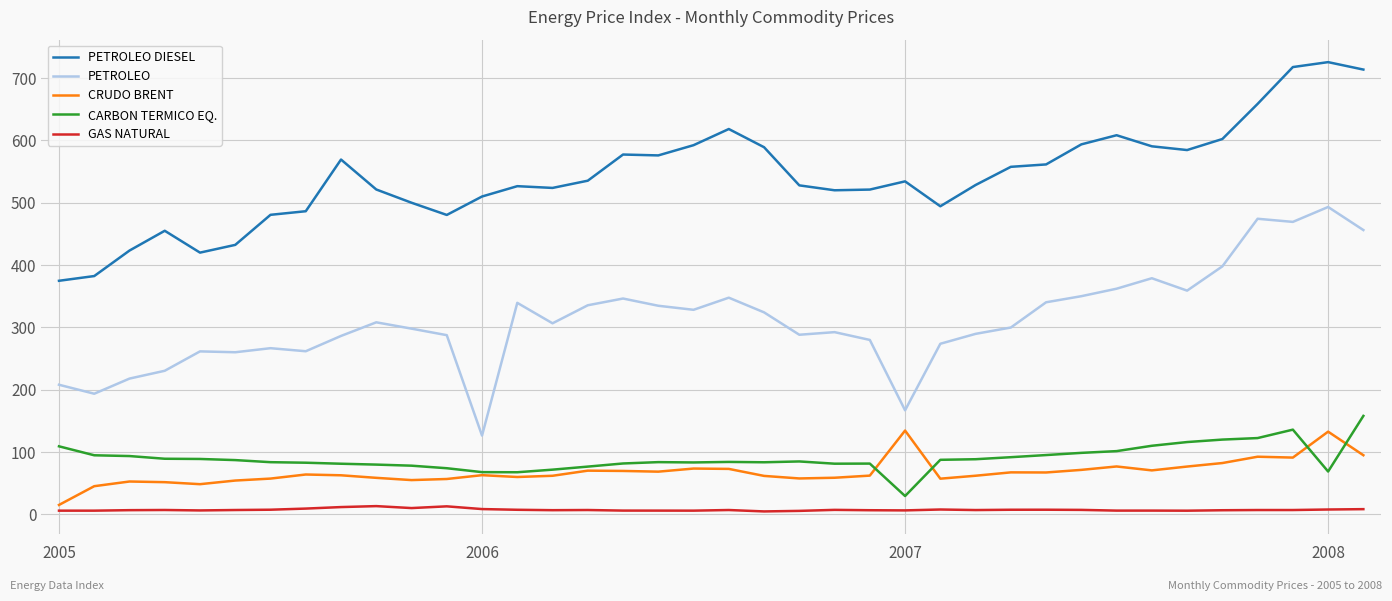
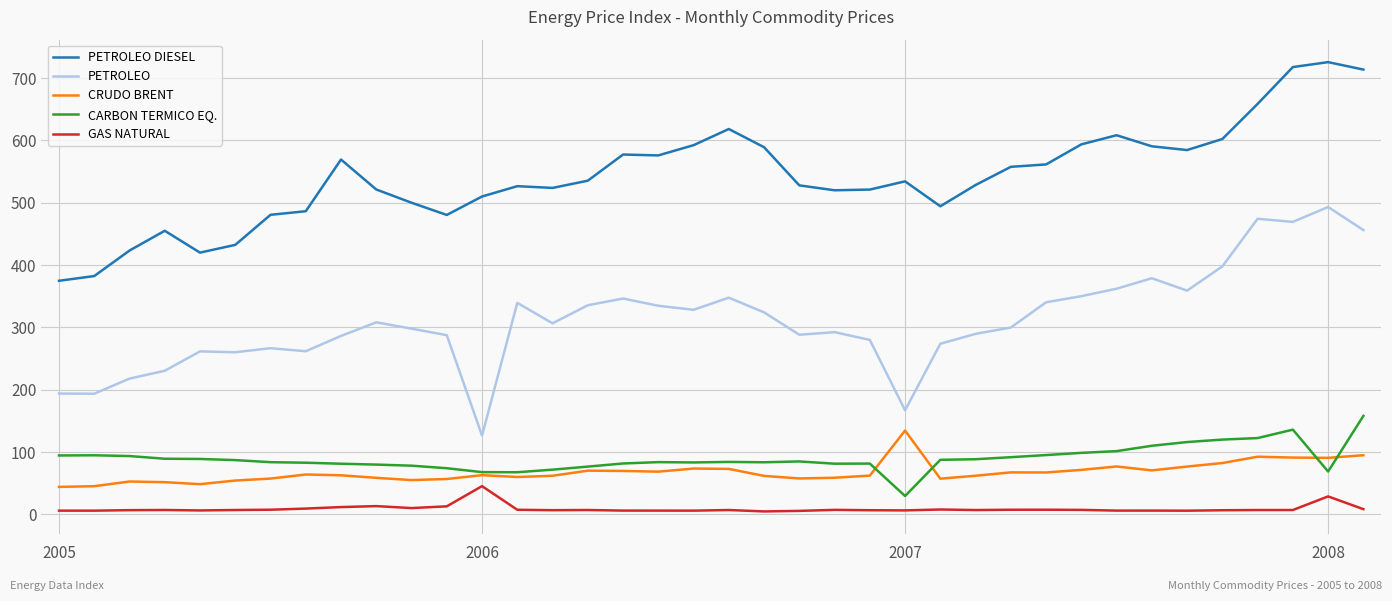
PETROLEO, 2005: 210 -> 190
CRUDO BRENT, 2005: 20 -> 40
CARBON TERMICO EQ., 2005: 110 -> 90
GAS NATURAL, 2006: 10 -> 50
CRUDO BRENT, 2008: 130 -> 90
GAS NATURAL, 2008: 10 -> 30
